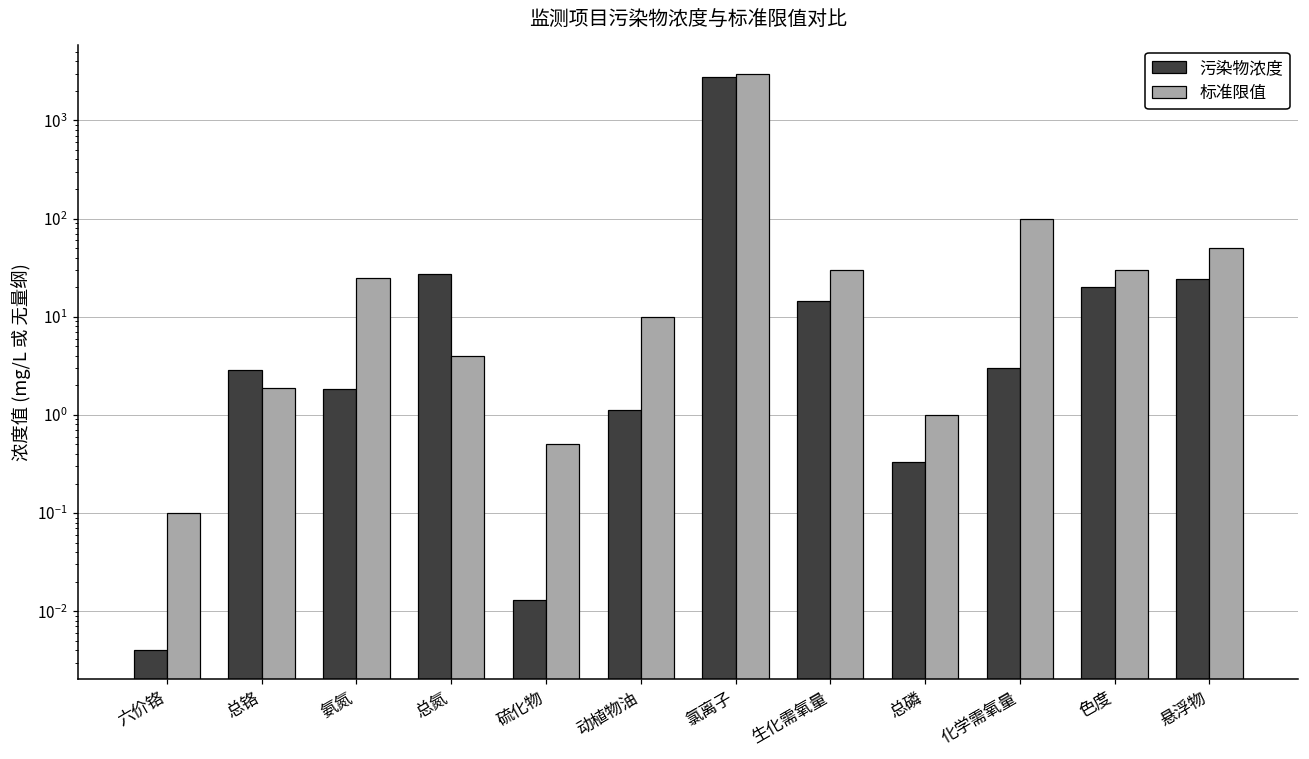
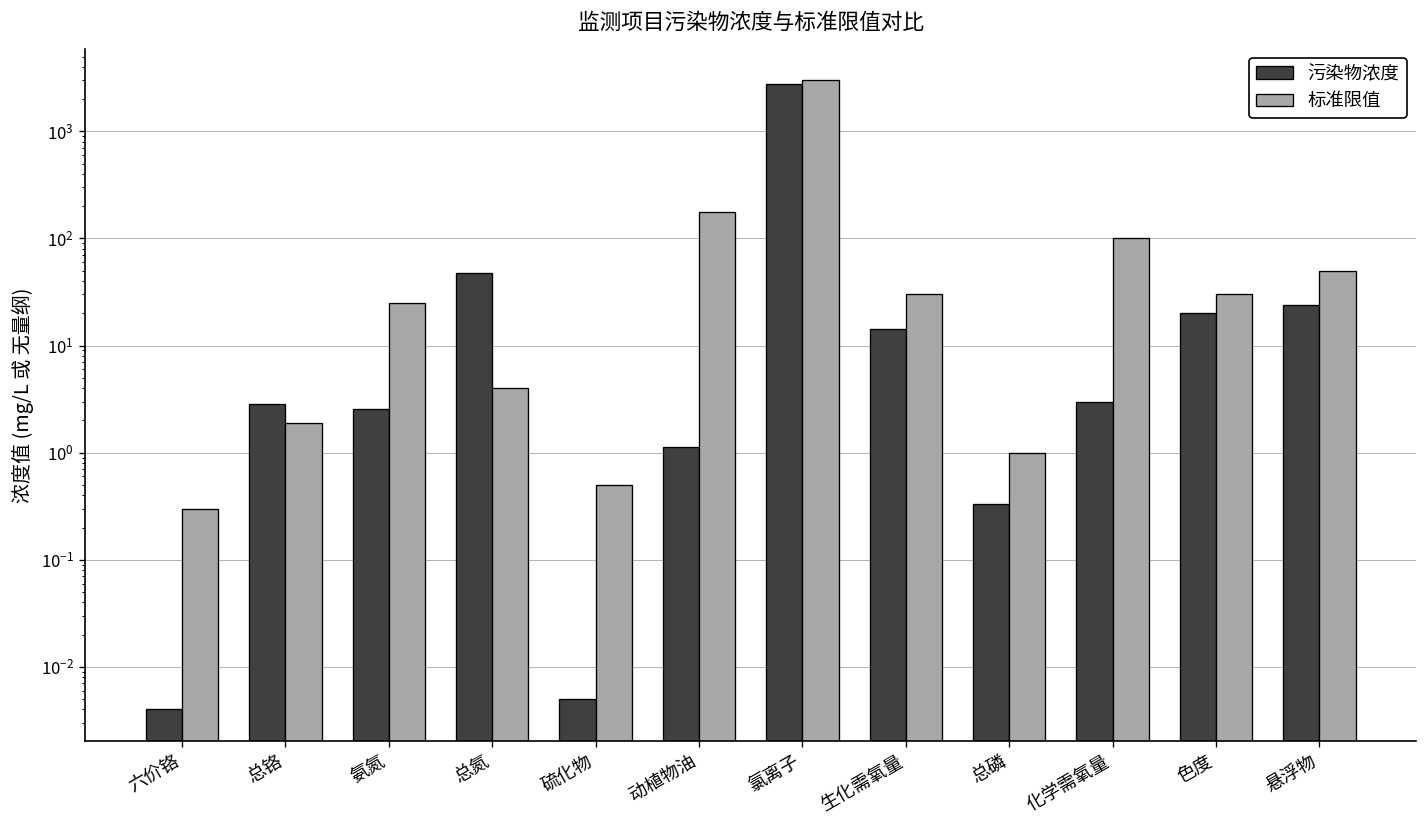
标准限值, 六价铬: 0.1 -> 0.3
污染物浓度, 氨氮: 1.8 -> 2.6
污染物浓度, 总氮: 27 -> 50
污染物浓度, 硫化物: 0.013 -> 0.005
标准限值, 动植物油: 10 -> 180
